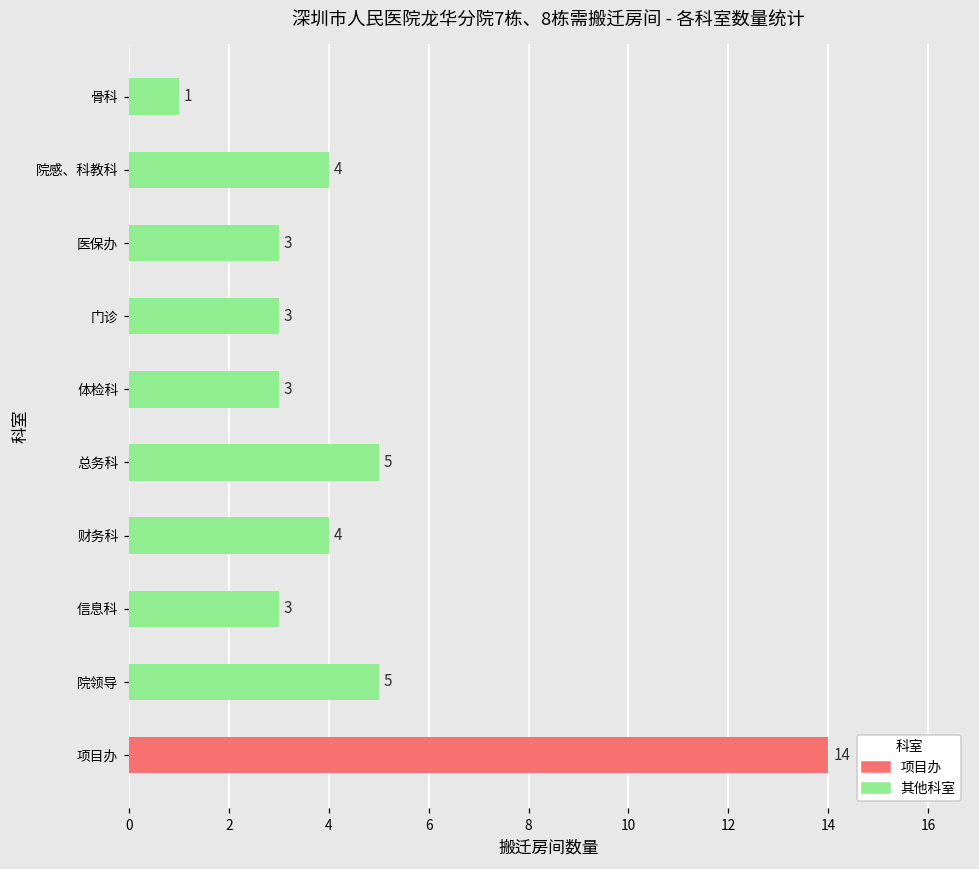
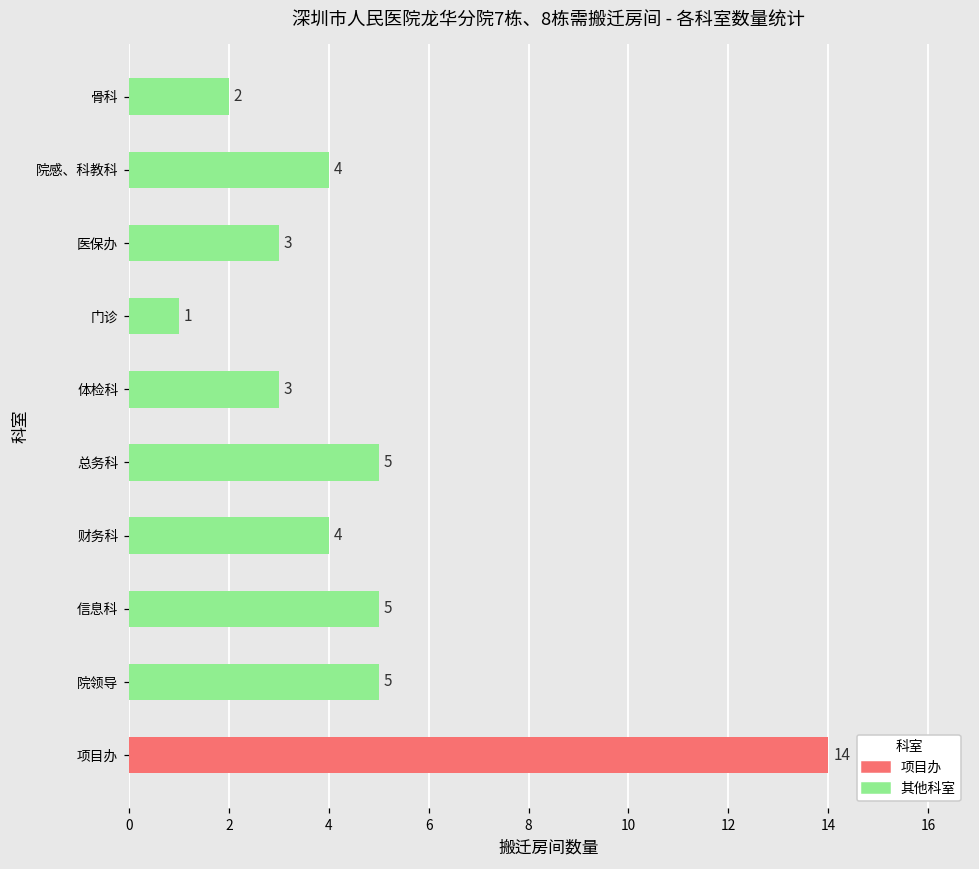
骨科: 1 -> 2
门诊: 3 -> 1
信息科: 3 -> 5
